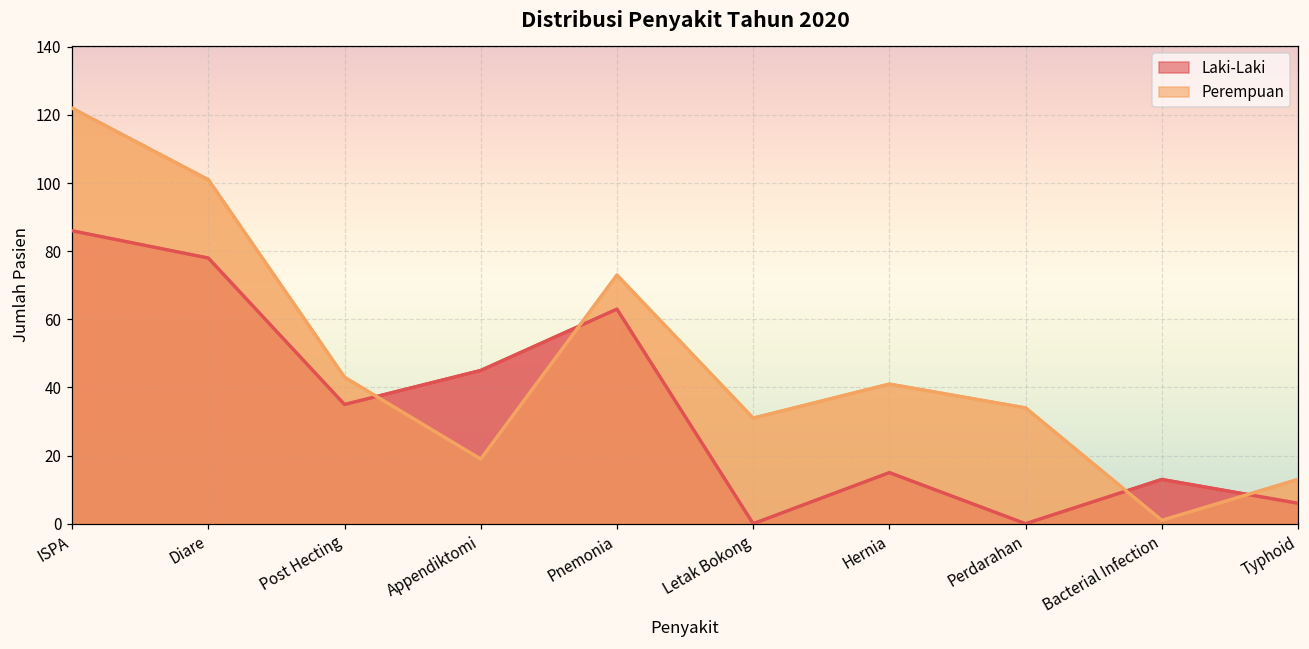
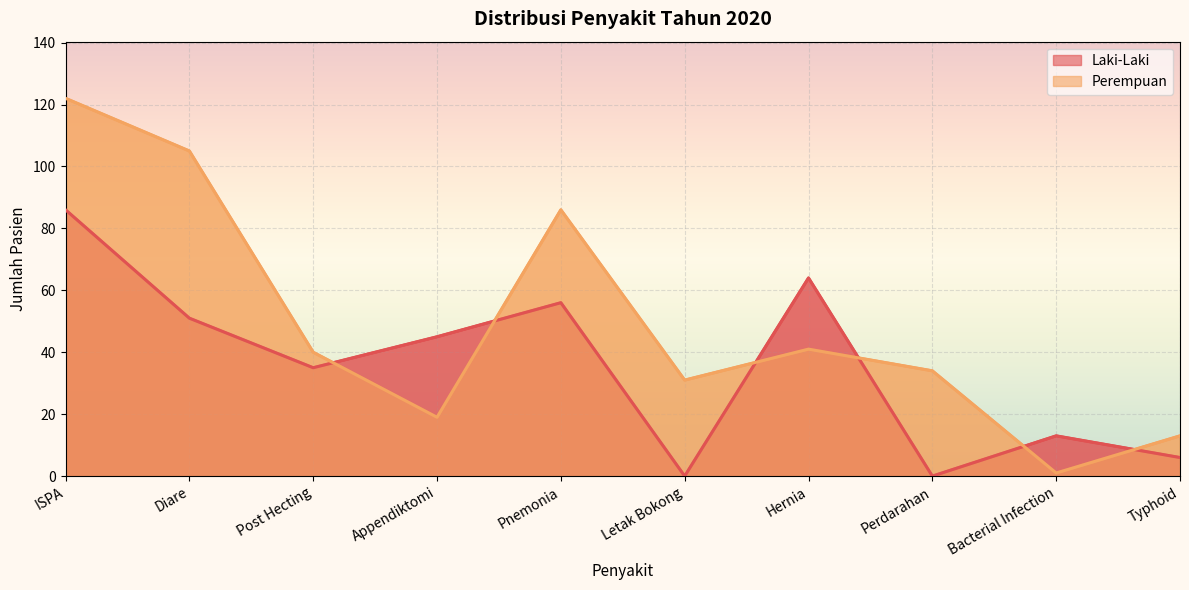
Laki-Laki, Diare: 78 -> 51
Perempuan, Diare: 101 -> 105
Perempuan, Post Hecting: 43 -> 40
Laki-Laki, Pnemonia: 63 -> 56
Perempuan, Pnemonia: 73 -> 86
Laki-Laki, Hernia: 15 -> 64
